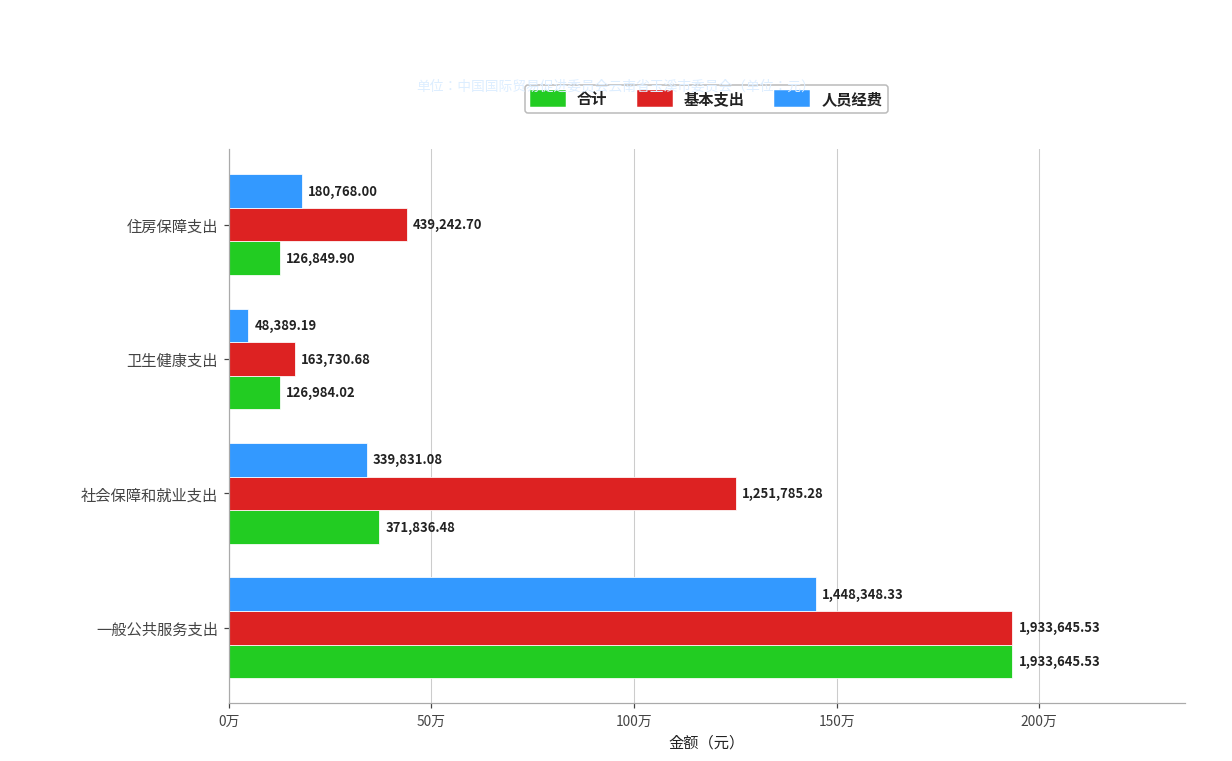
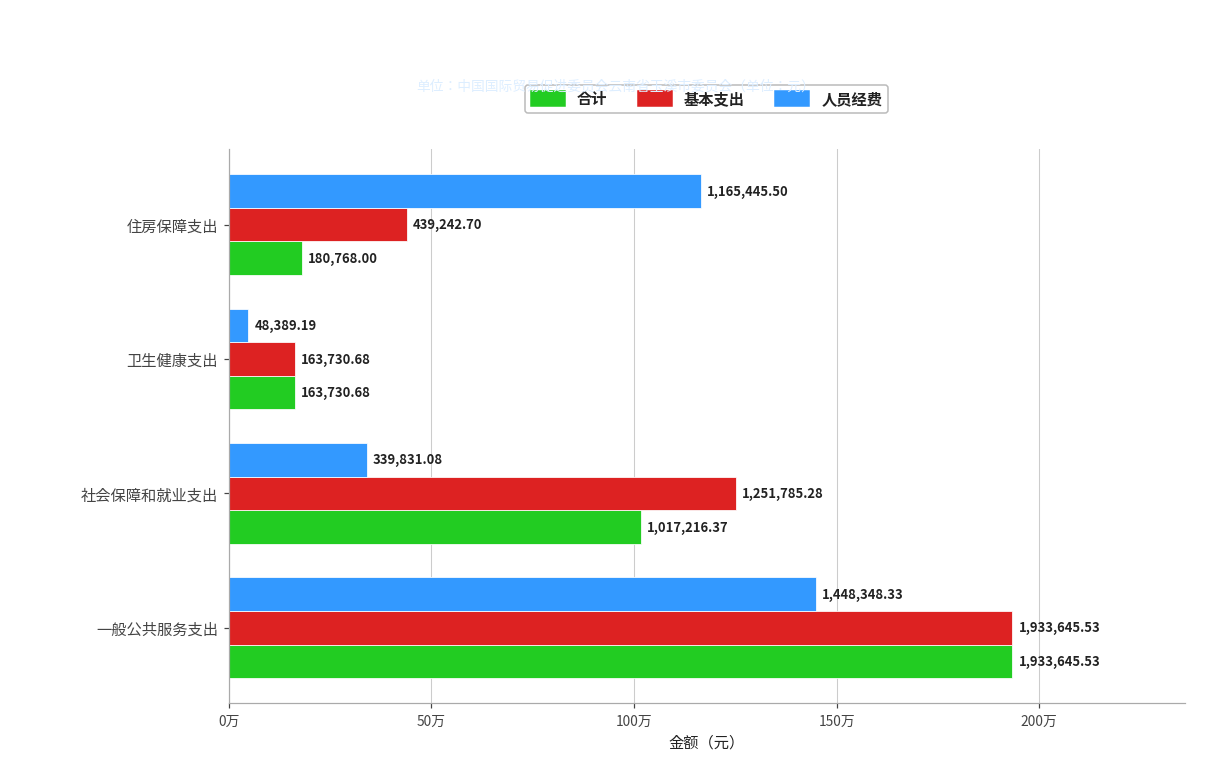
人员经费, 住房保障支出: 180,768.00 -> 1,165,445.50
合计, 住房保障支出: 126,849.90 -> 180,768.00
合计, 卫生健康支出: 126,984.02 -> 163,730.68
合计, 社会保障和就业支出: 371,836.48 -> 1,017,216.37
